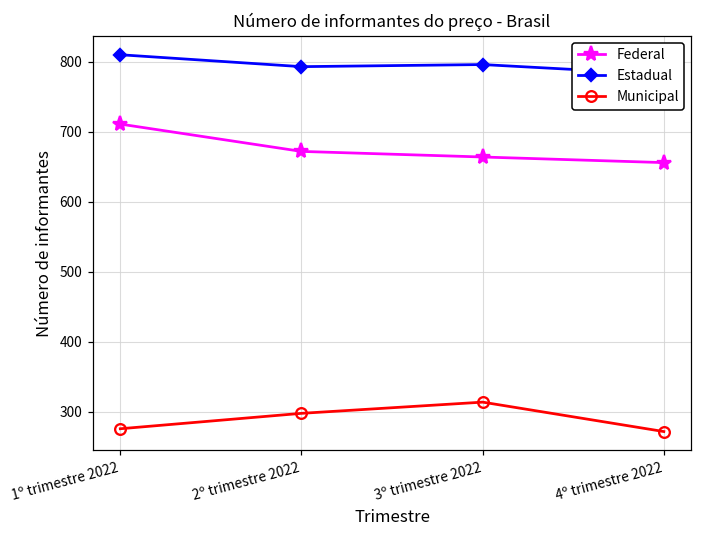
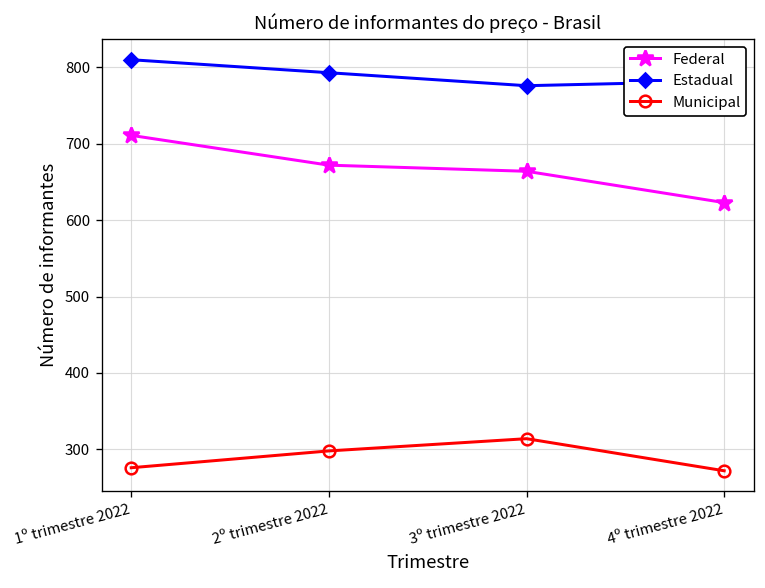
Estadual, 3º trimestre 2022: 800 -> 780
Federal, 4º trimestre 2022: 660 -> 620
